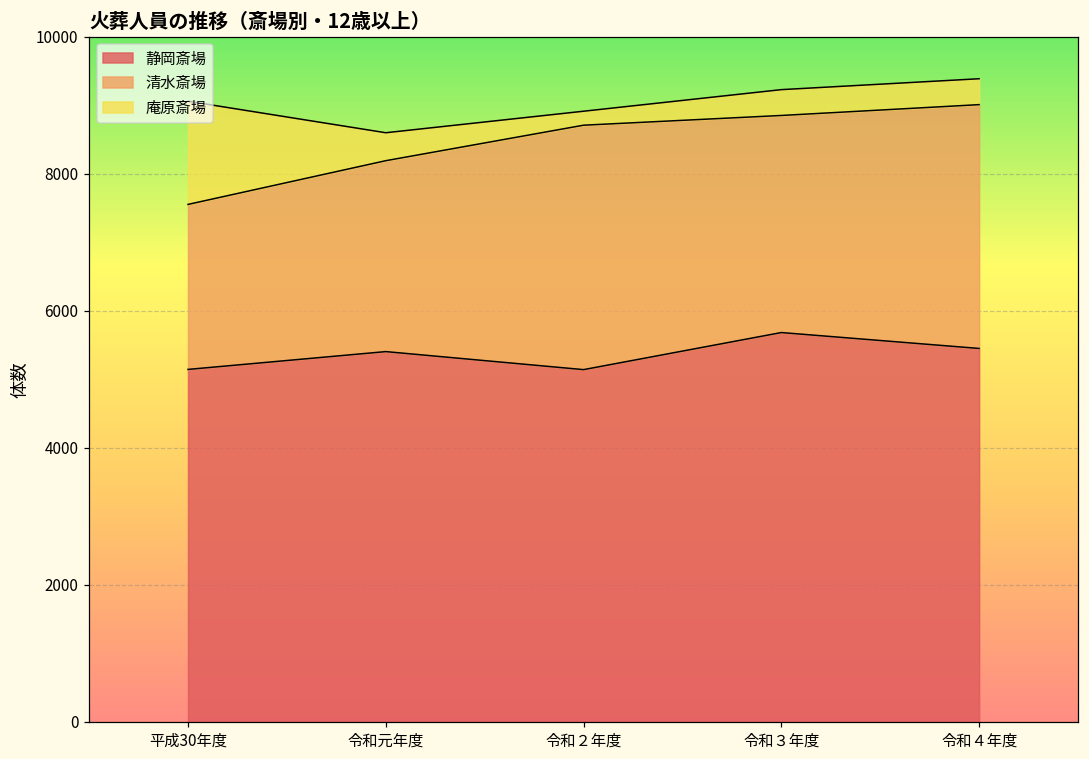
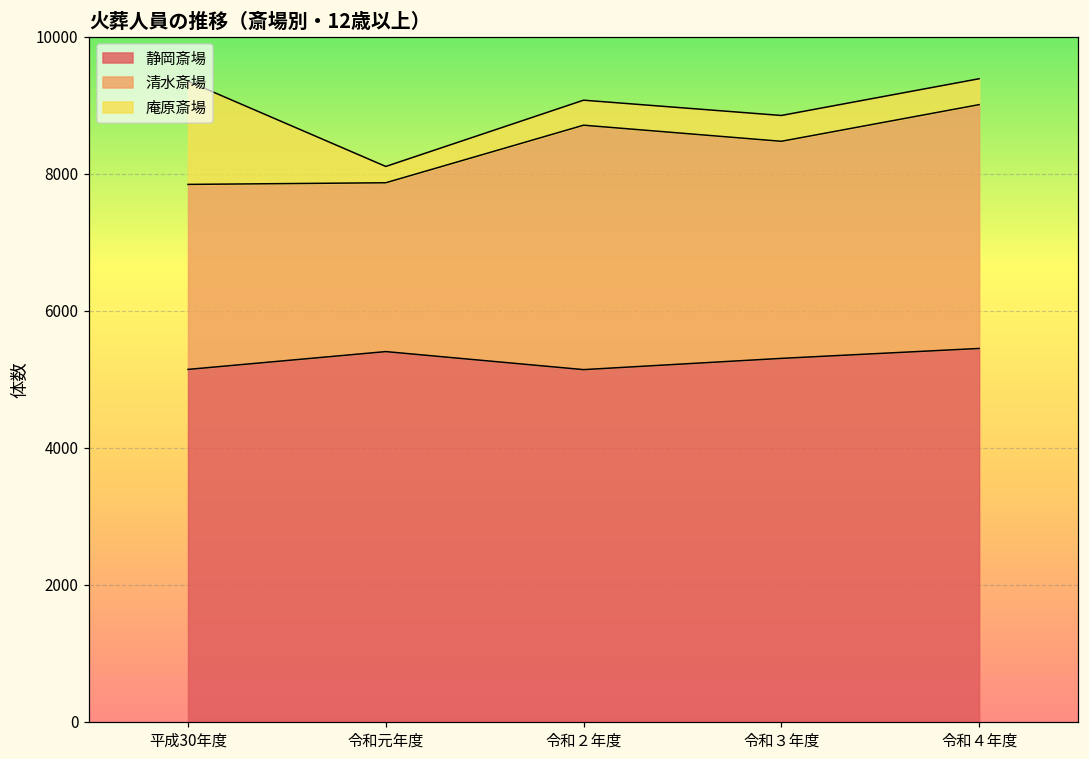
清水斎場, 平成30年度: 2400 -> 2700
清水斎場, 令和元年度: 2800 -> 2500
庵原斎場, 令和元年度: 400 -> 200
庵原斎場, 令和２年度: 200 -> 400
静岡斎場, 令和３年度: 5700 -> 5300
